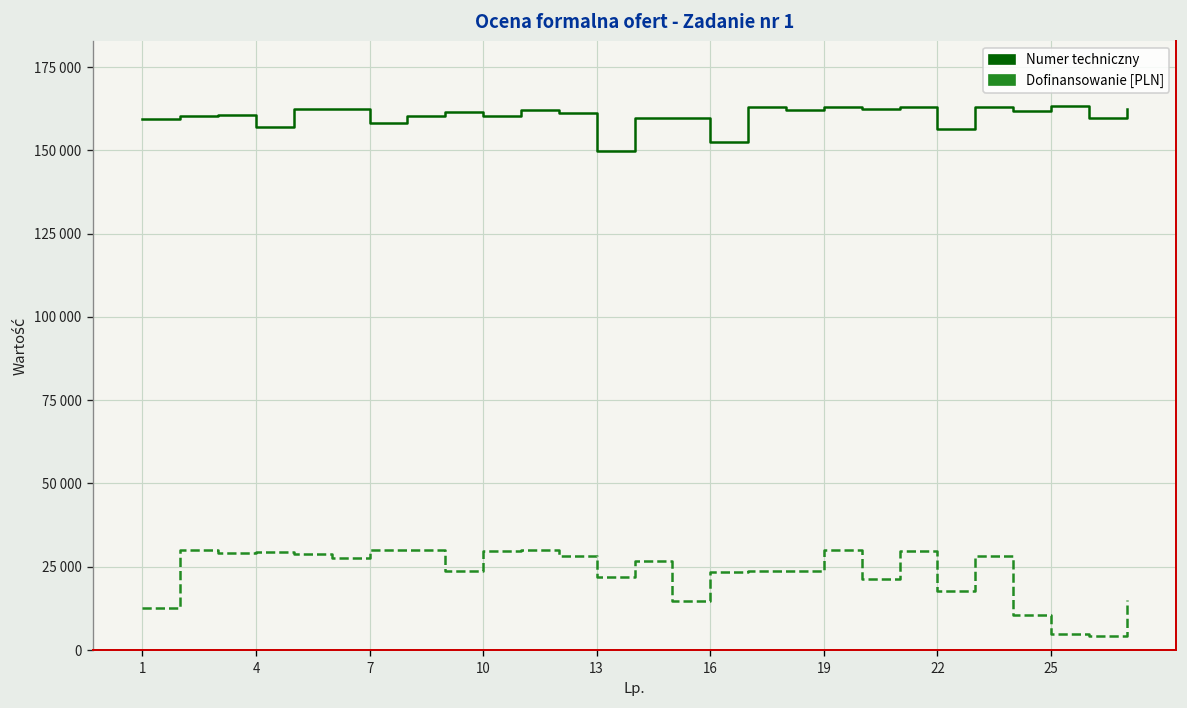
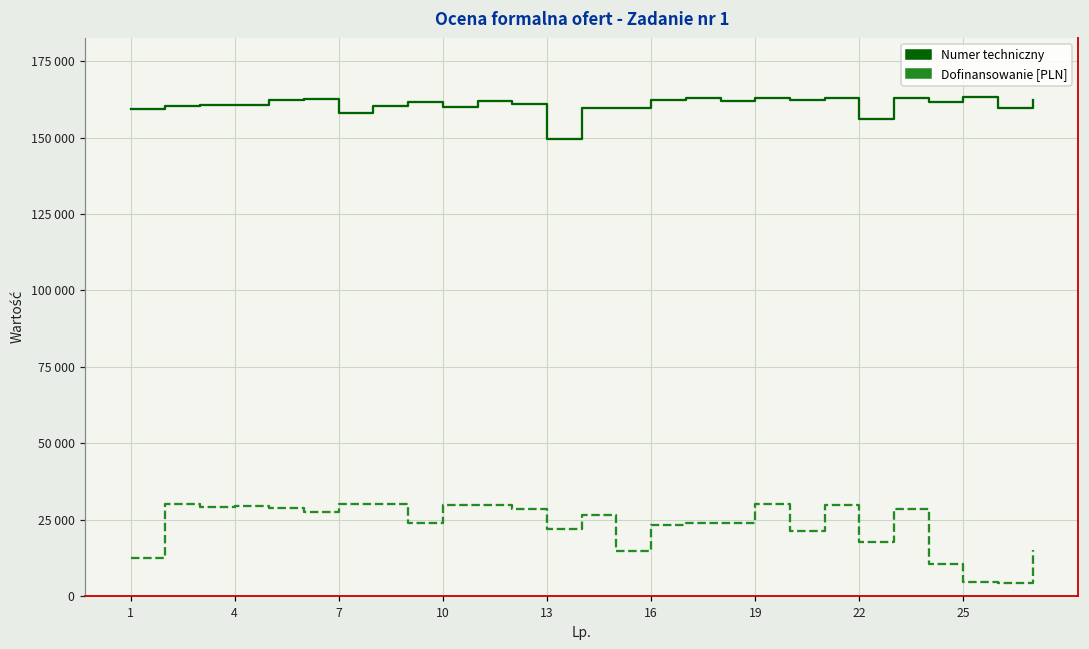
Numer techniczny, 4: 157000 -> 161000
Numer techniczny, 16: 152000 -> 163000
